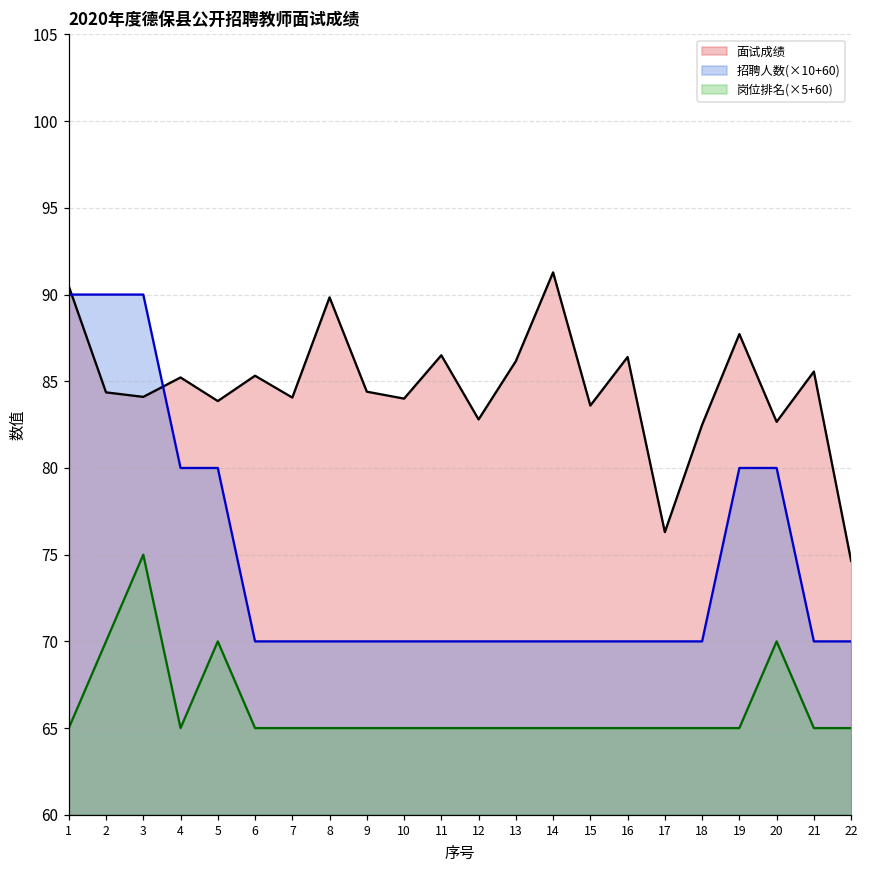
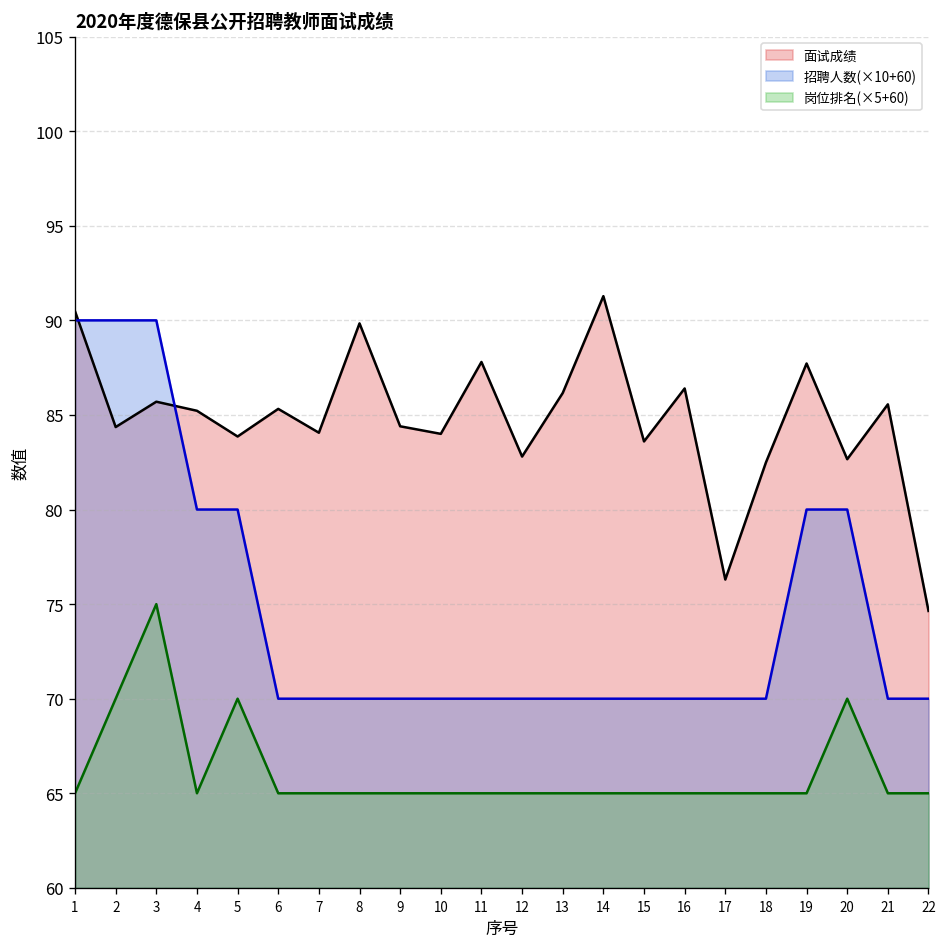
面试成绩, 3: 84.1 -> 85.7
面试成绩, 11: 86.5 -> 87.8
